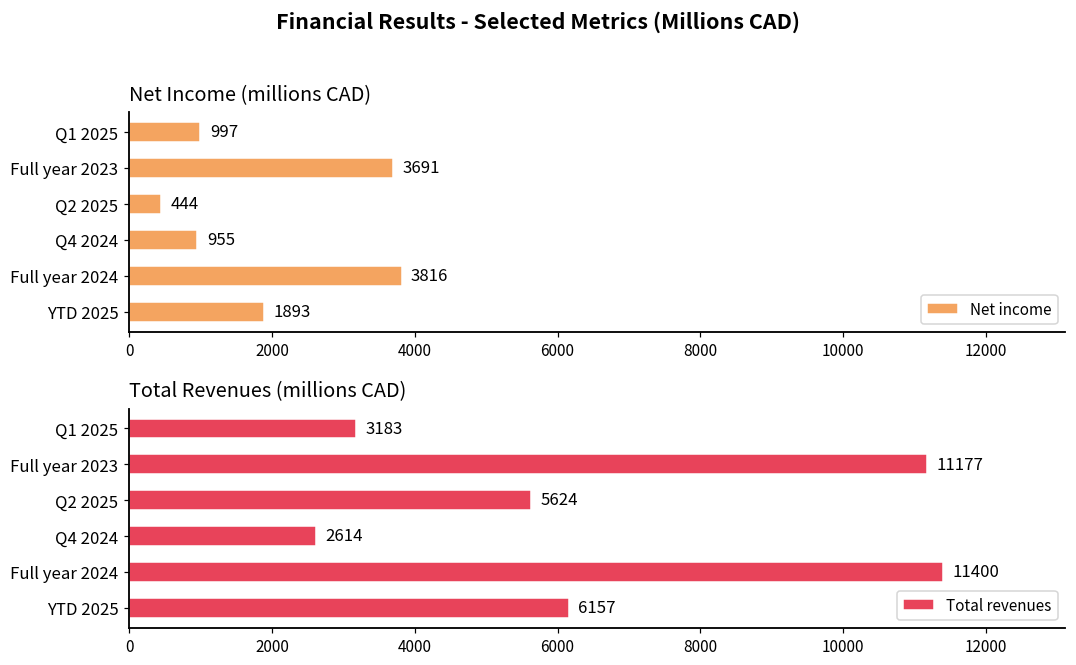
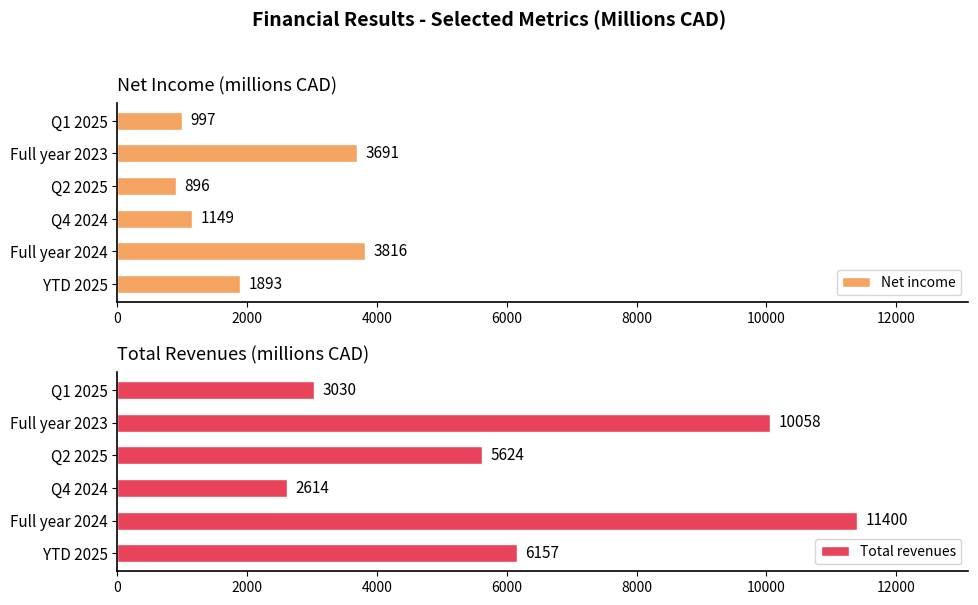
Net Income (millions CAD), Q2 2025: 444 -> 896
Net Income (millions CAD), Q4 2024: 955 -> 1149
Total Revenues (millions CAD), Q1 2025: 3183 -> 3030
Total Revenues (millions CAD), Full year 2023: 11177 -> 10058
